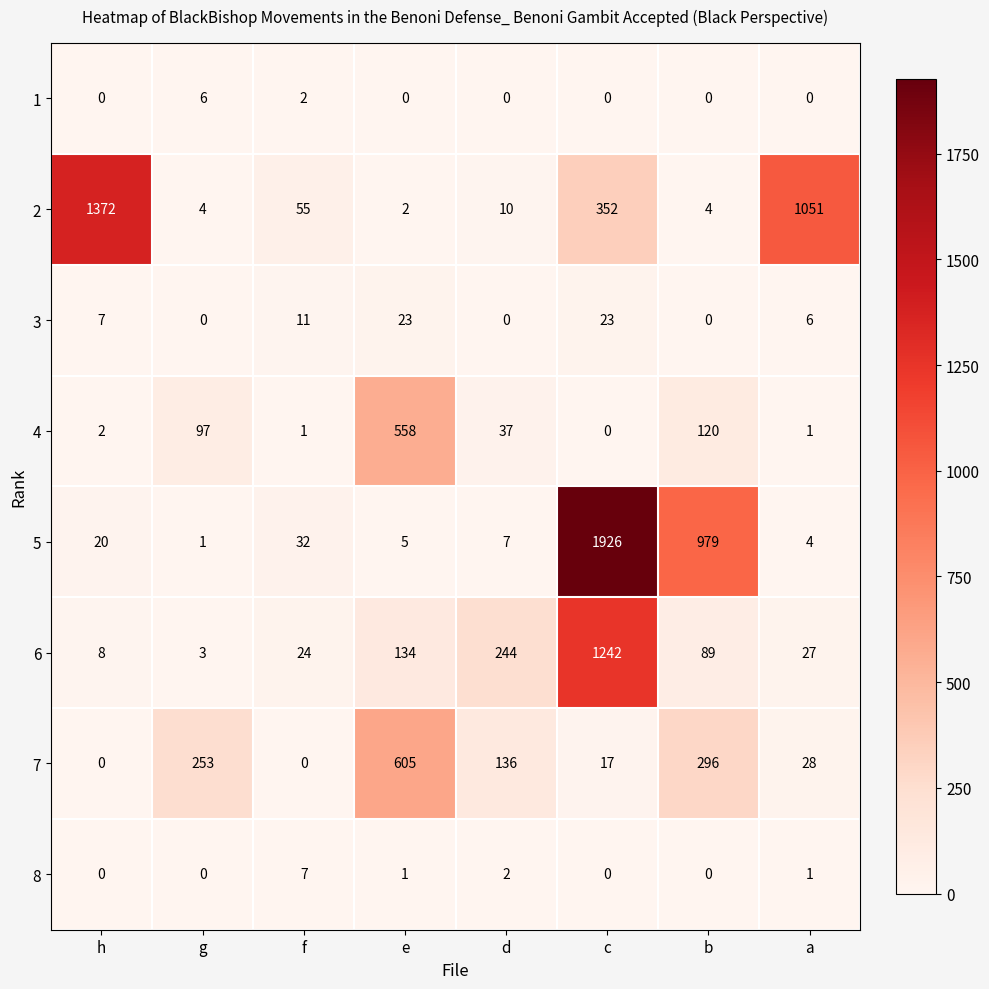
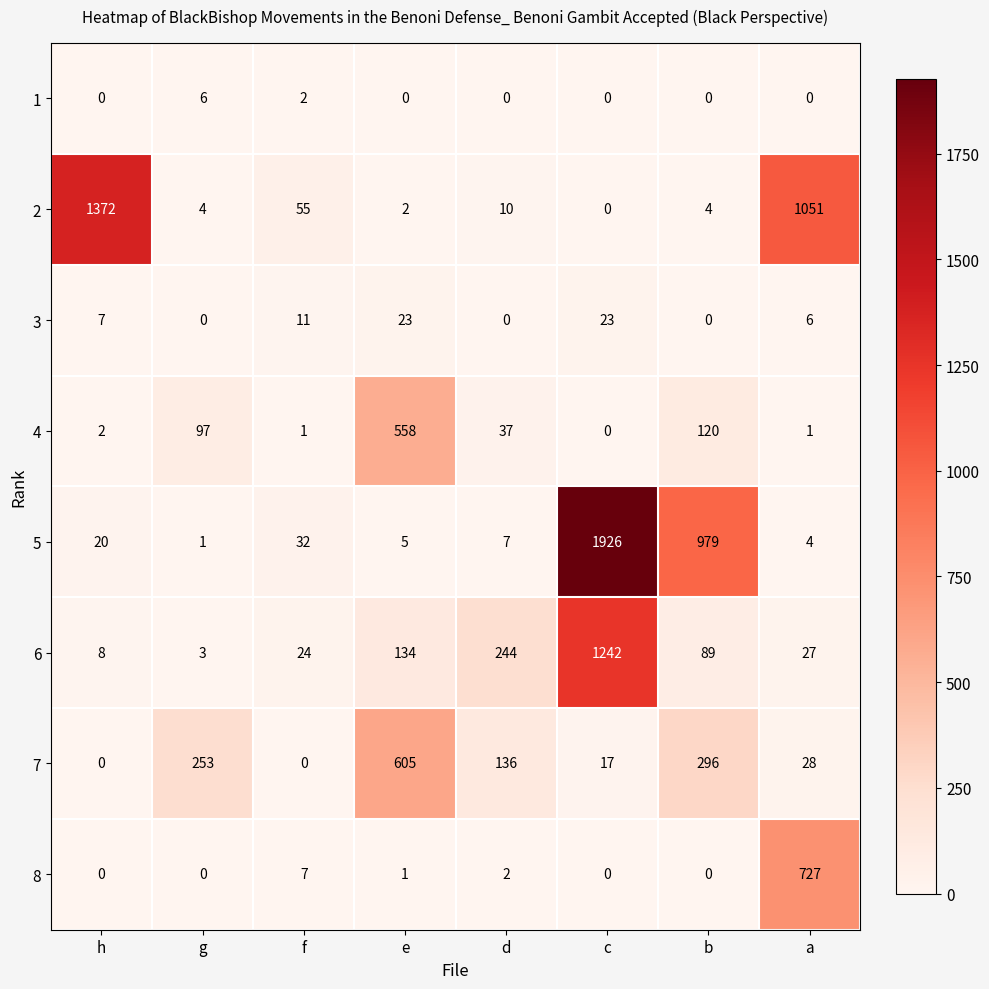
2, c: 352 -> 0
8, a: 1 -> 727
